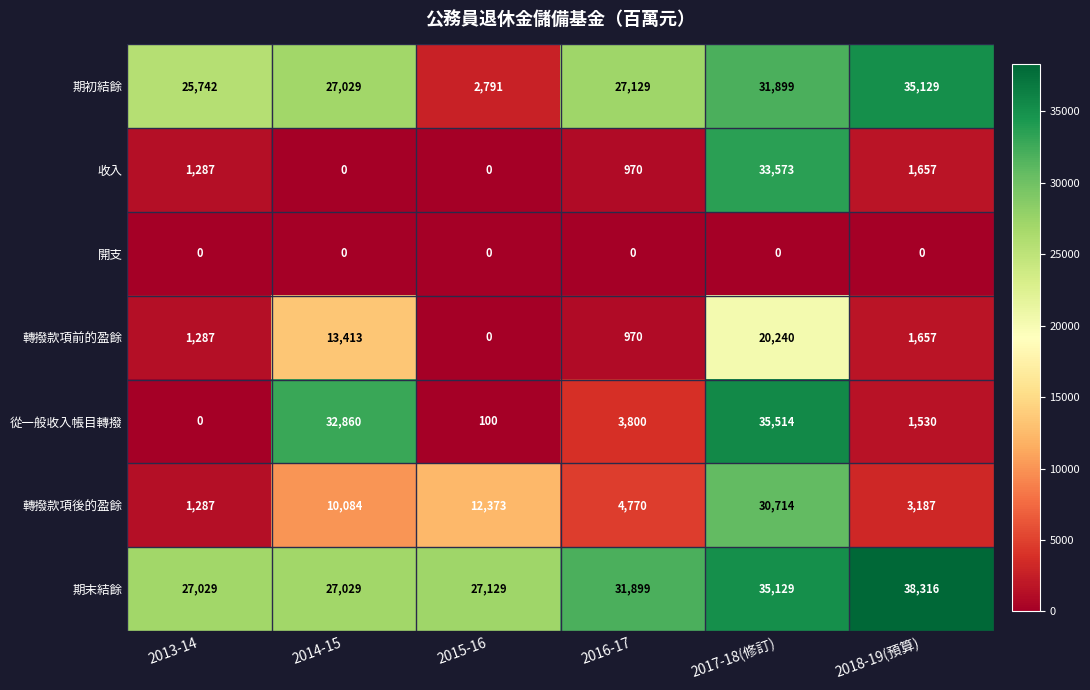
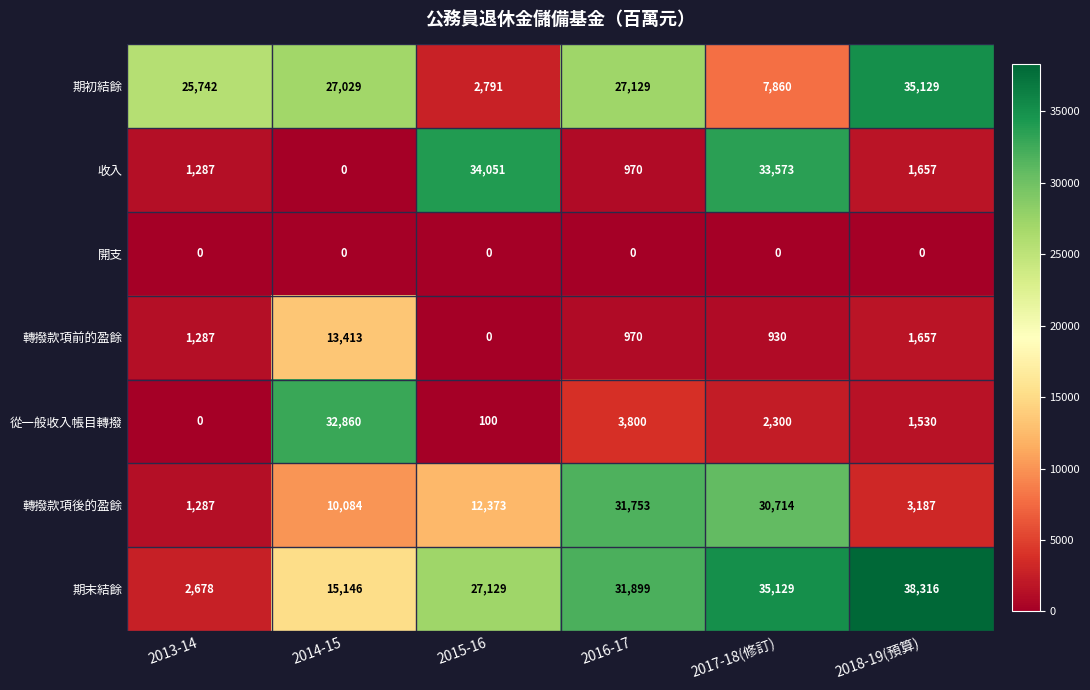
期初結餘, 2017-18(修訂): 31,899 -> 7,860
收入, 2015-16: 0 -> 34,051
轉撥款項前的盈餘, 2017-18(修訂): 20,240 -> 930
從一般收入帳目轉撥, 2017-18(修訂): 35,514 -> 2,300
轉撥款項後的盈餘, 2016-17: 4,770 -> 31,753
期末結餘, 2013-14: 27,029 -> 2,678
期末結餘, 2014-15: 27,029 -> 15,146
